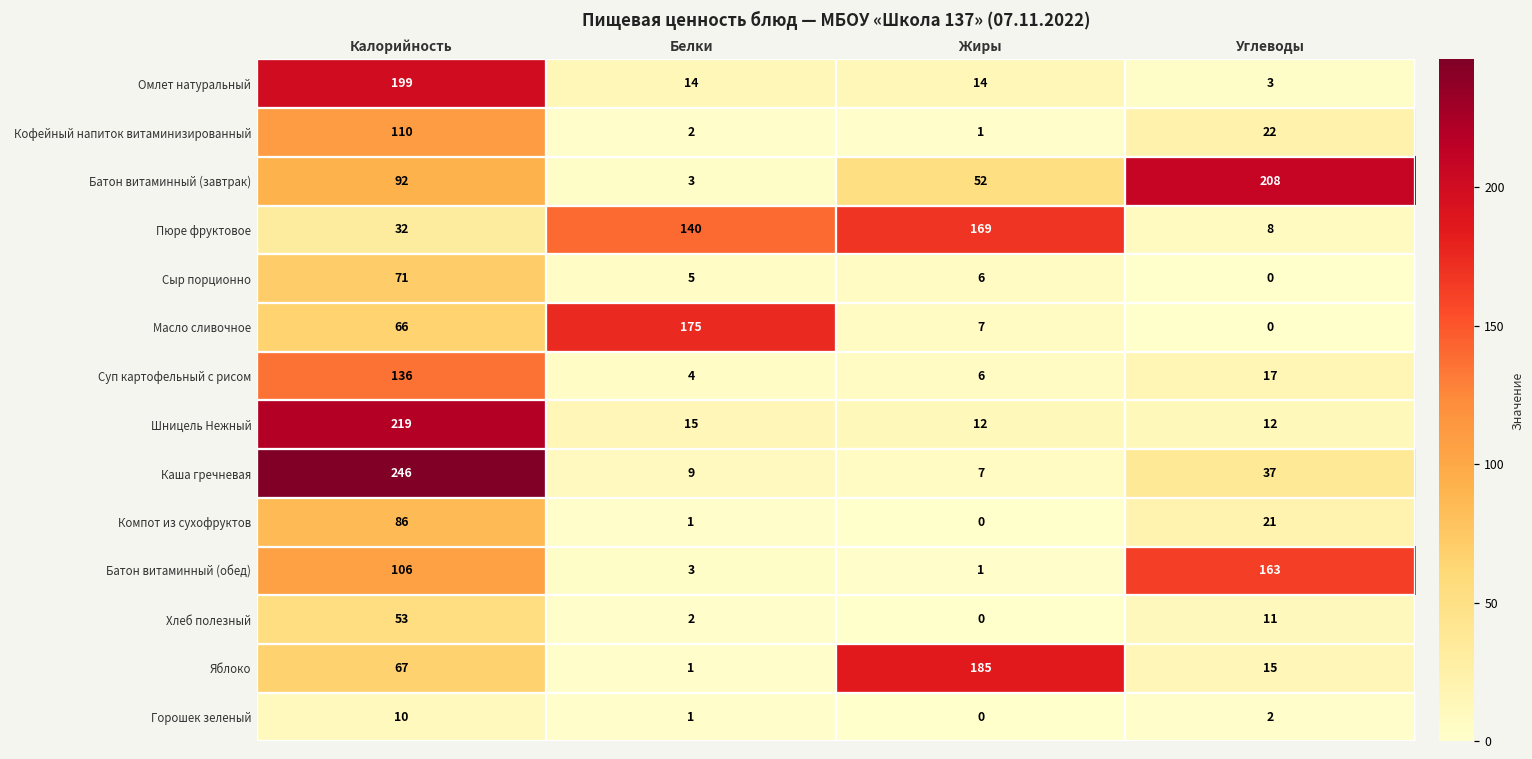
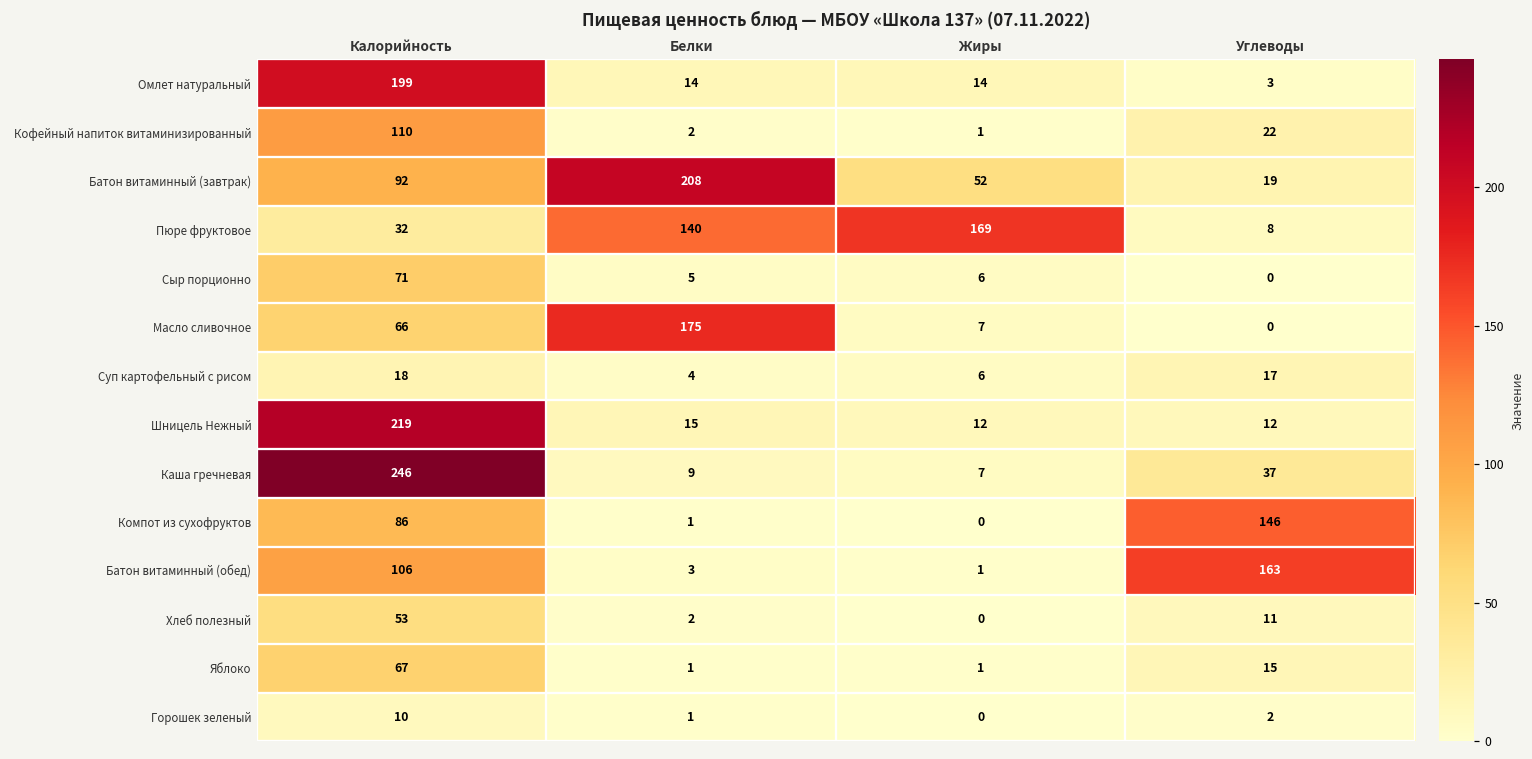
Батон витаминный (завтрак), Белки: 3 -> 208
Батон витаминный (завтрак), Углеводы: 208 -> 19
Суп картофельный с рисом, Калорийность: 136 -> 18
Компот из сухофруктов, Углеводы: 21 -> 146
Яблоко, Жиры: 185 -> 1
